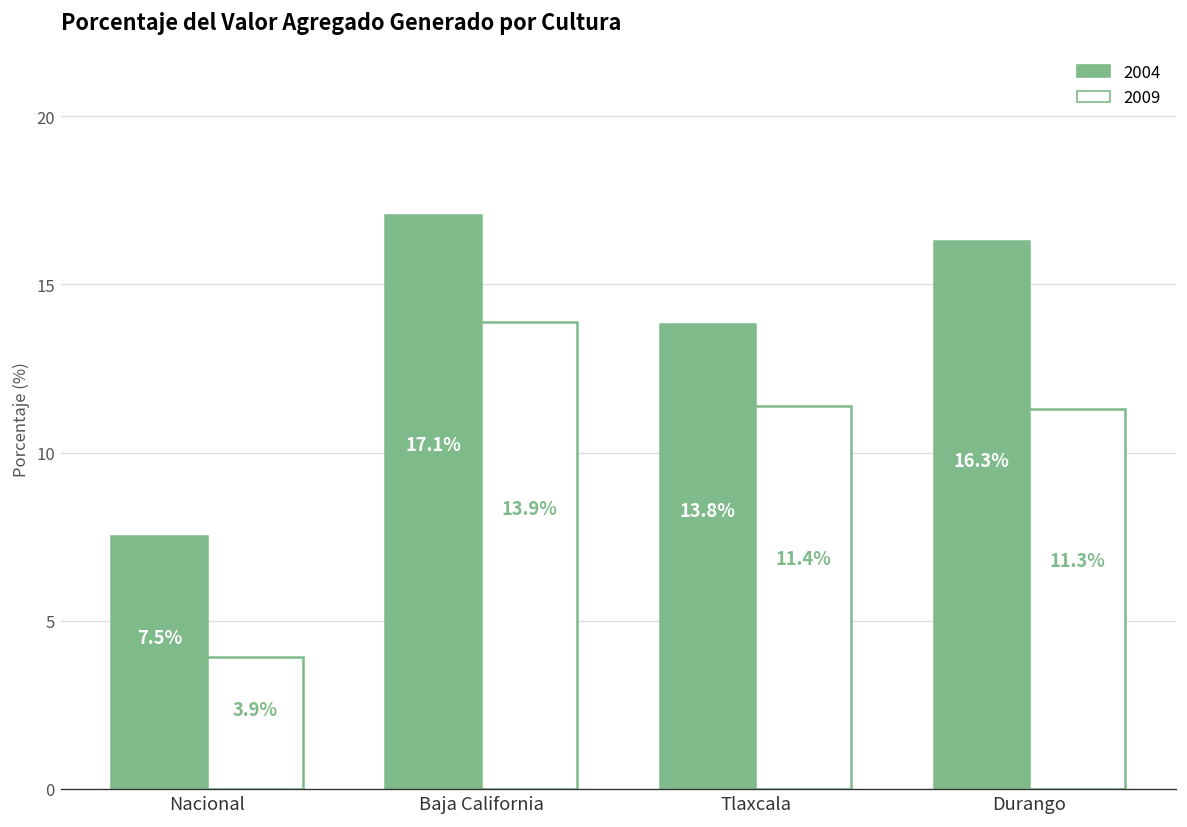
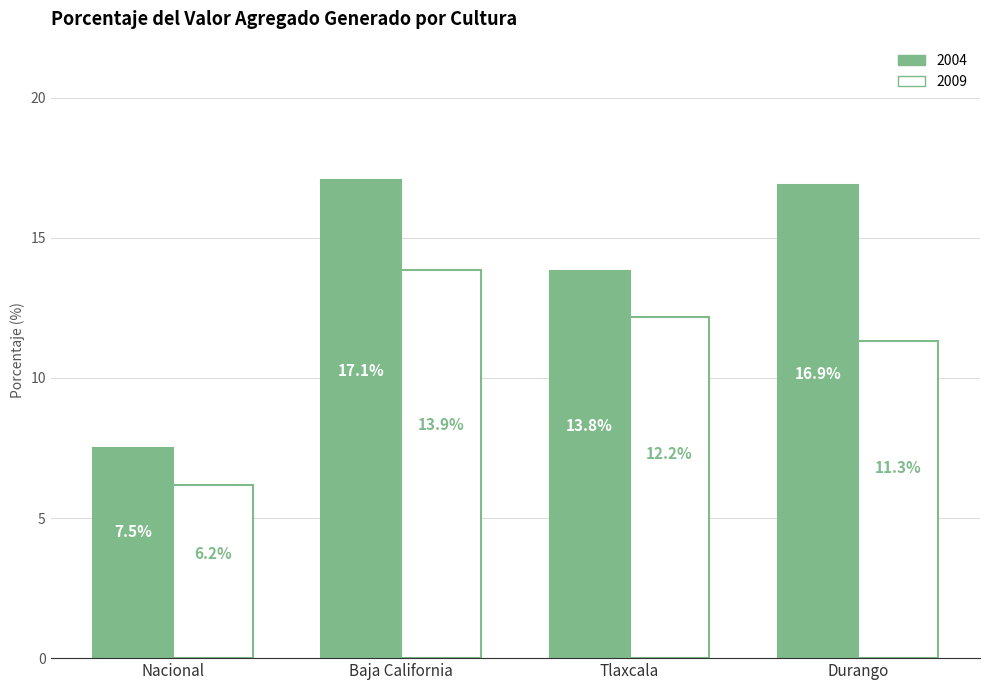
2009, Nacional: 3.9% -> 6.2%
2009, Tlaxcala: 11.4% -> 12.2%
2004, Durango: 16.3% -> 16.9%
